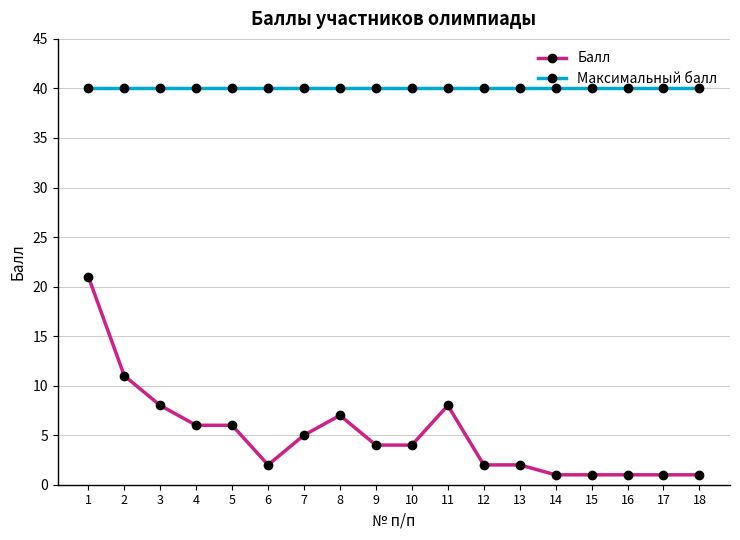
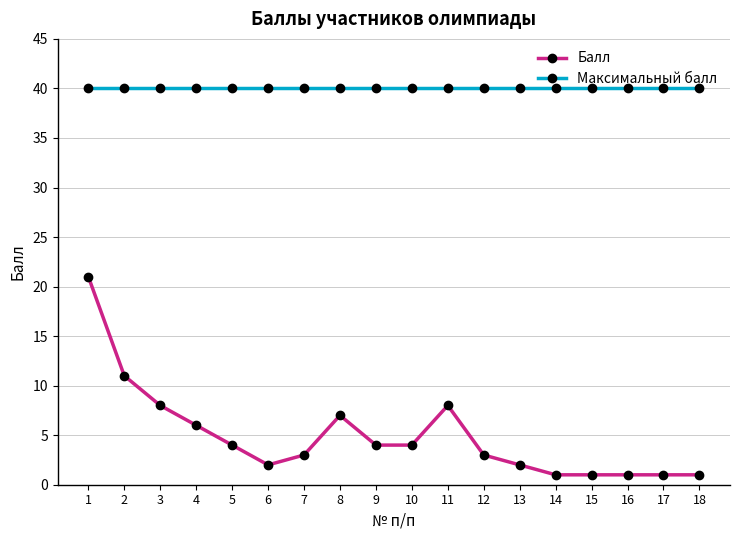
Балл, 5: 6 -> 4
Балл, 7: 5 -> 3
Балл, 12: 2 -> 3
